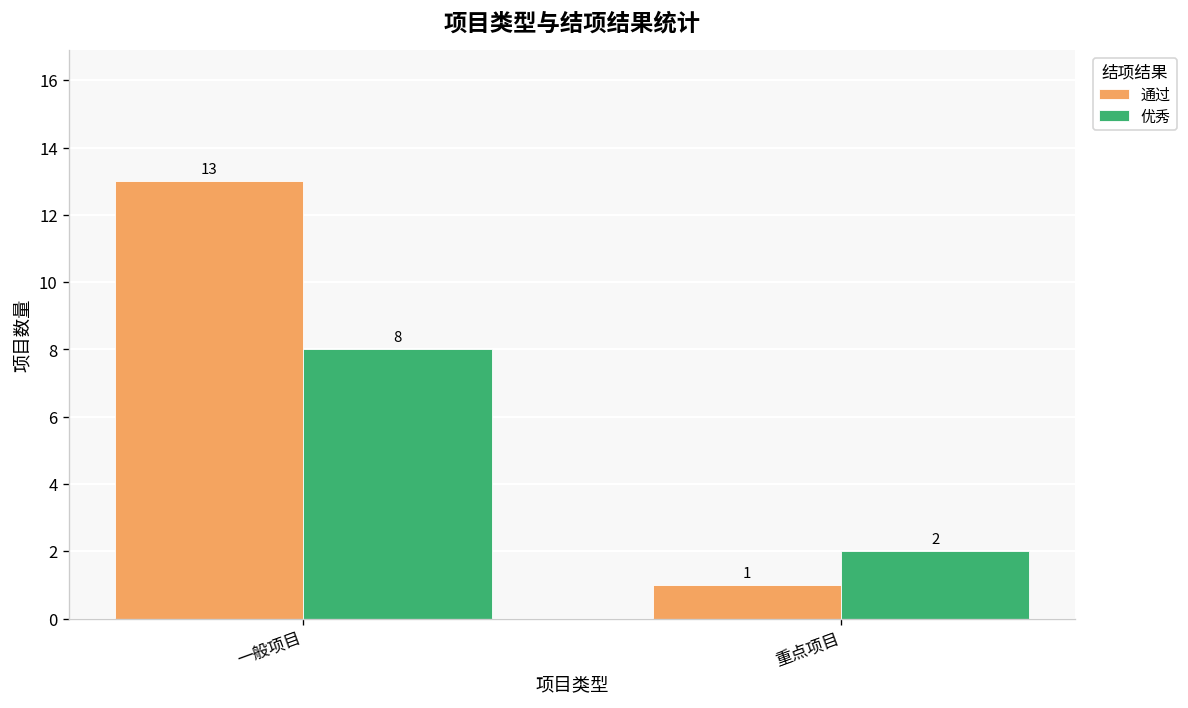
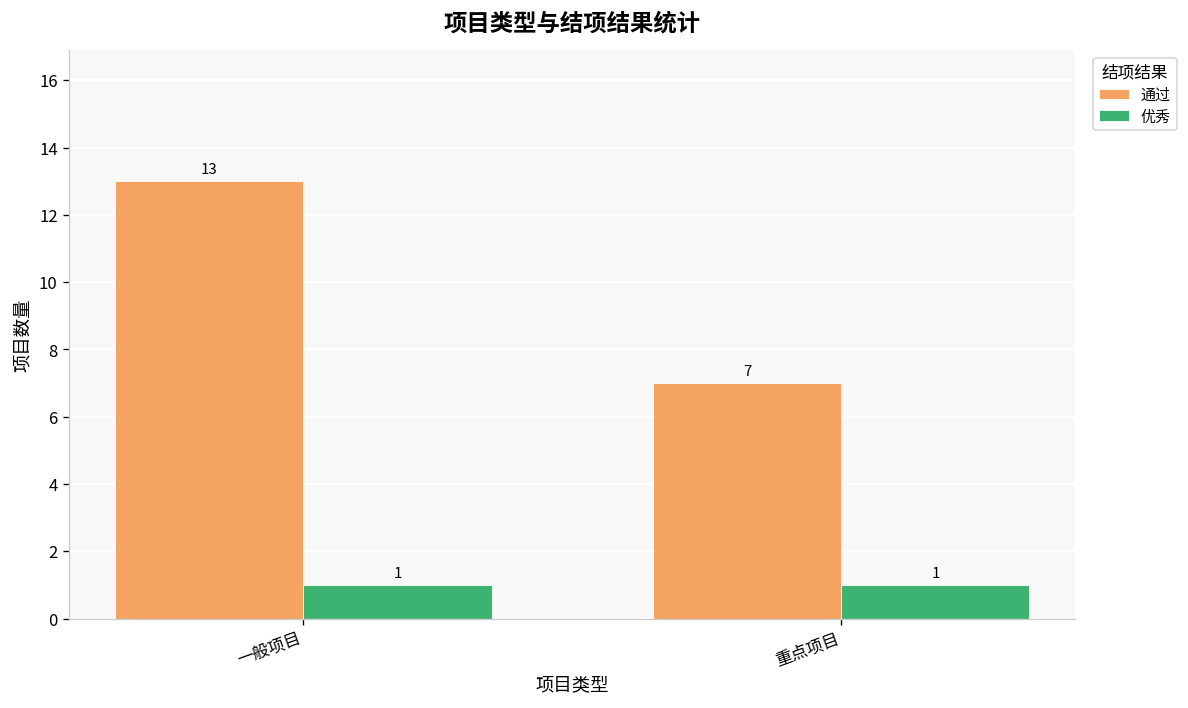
优秀, 一般项目: 8 -> 1
通过, 重点项目: 1 -> 7
优秀, 重点项目: 2 -> 1
